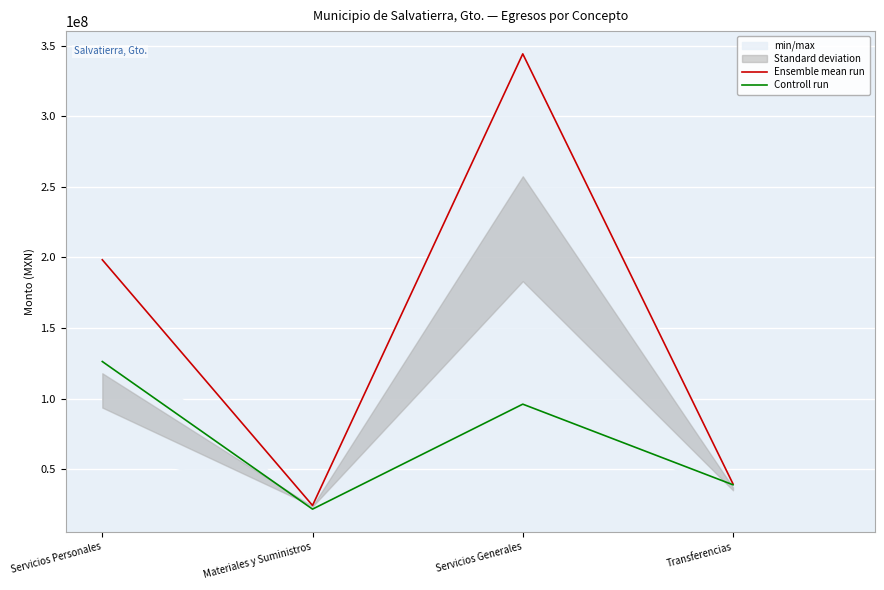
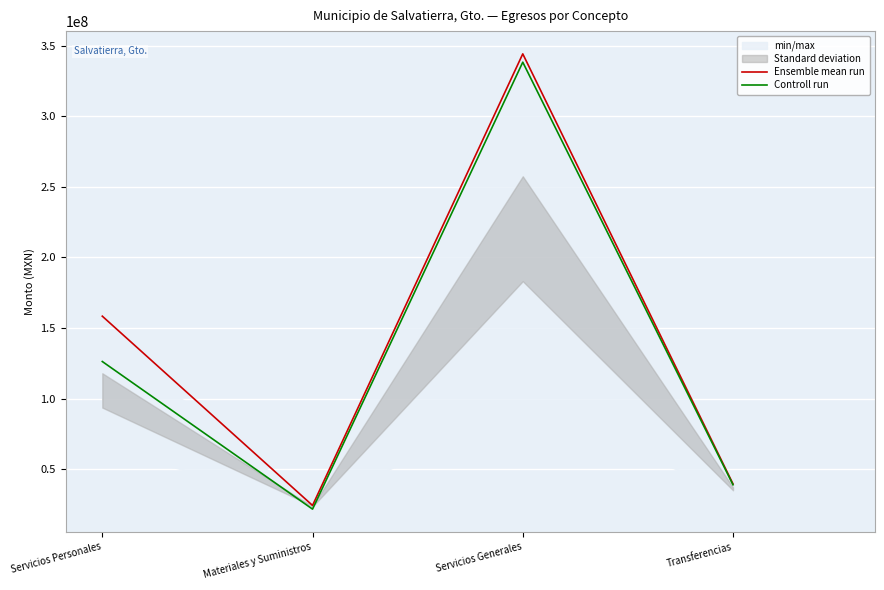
Ensemble mean run, Servicios Personales: 198000000 -> 158000000
Controll run, Servicios Generales: 96000000 -> 338000000
